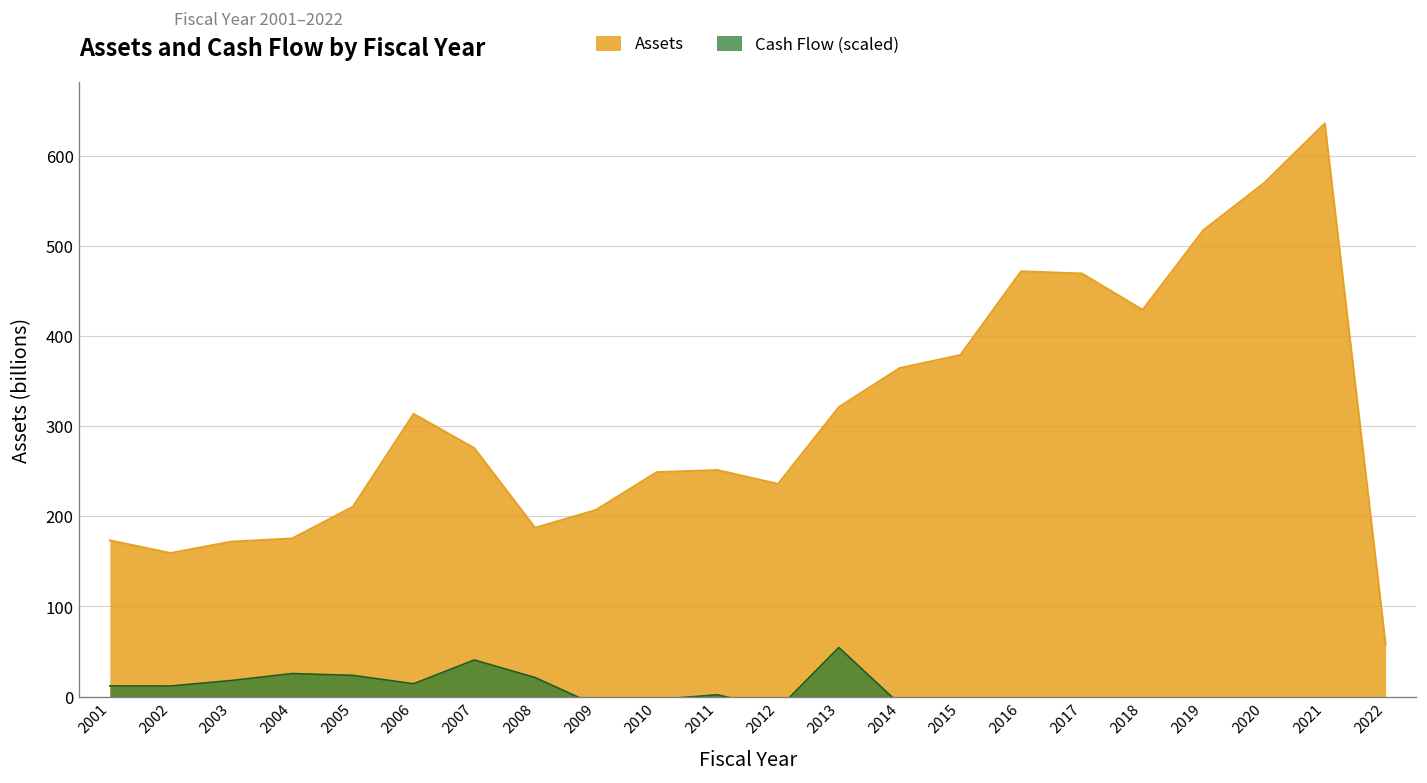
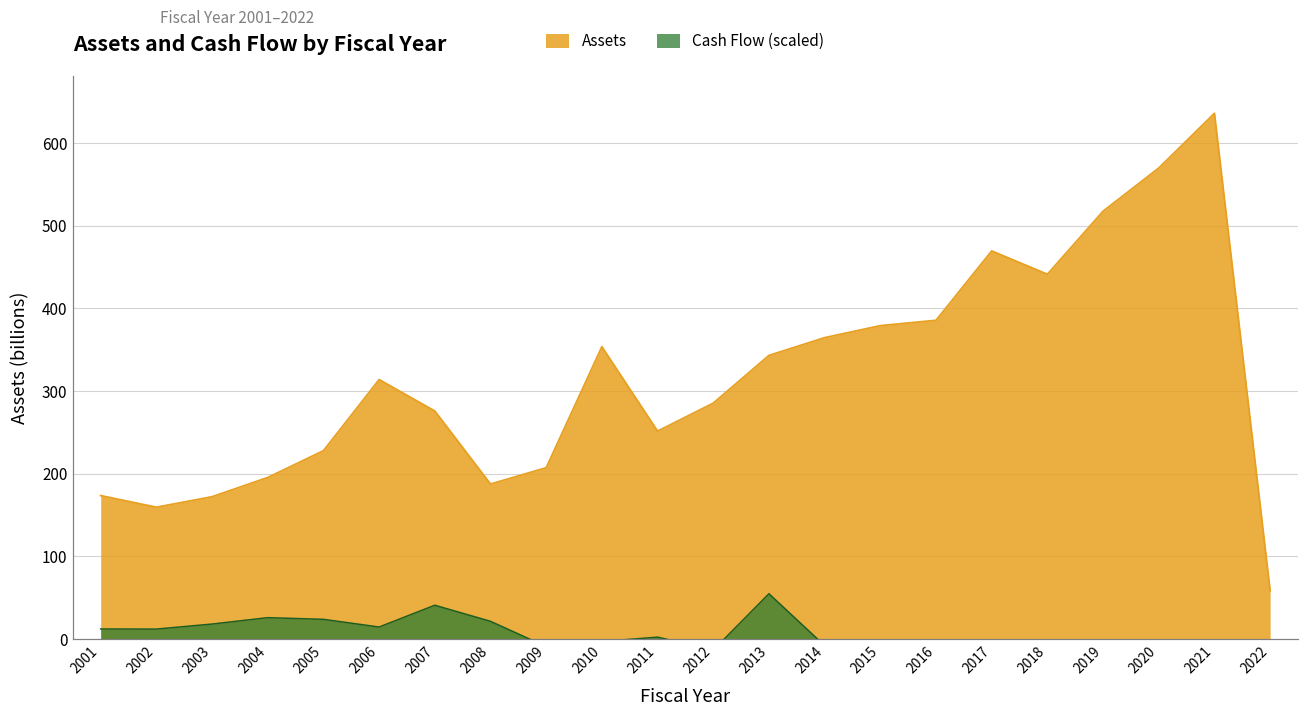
Assets, 2004: 180 -> 200
Assets, 2005: 210 -> 230
Assets, 2010: 250 -> 350
Assets, 2012: 240 -> 290
Assets, 2013: 320 -> 340
Assets, 2016: 470 -> 390
Assets, 2018: 430 -> 440
